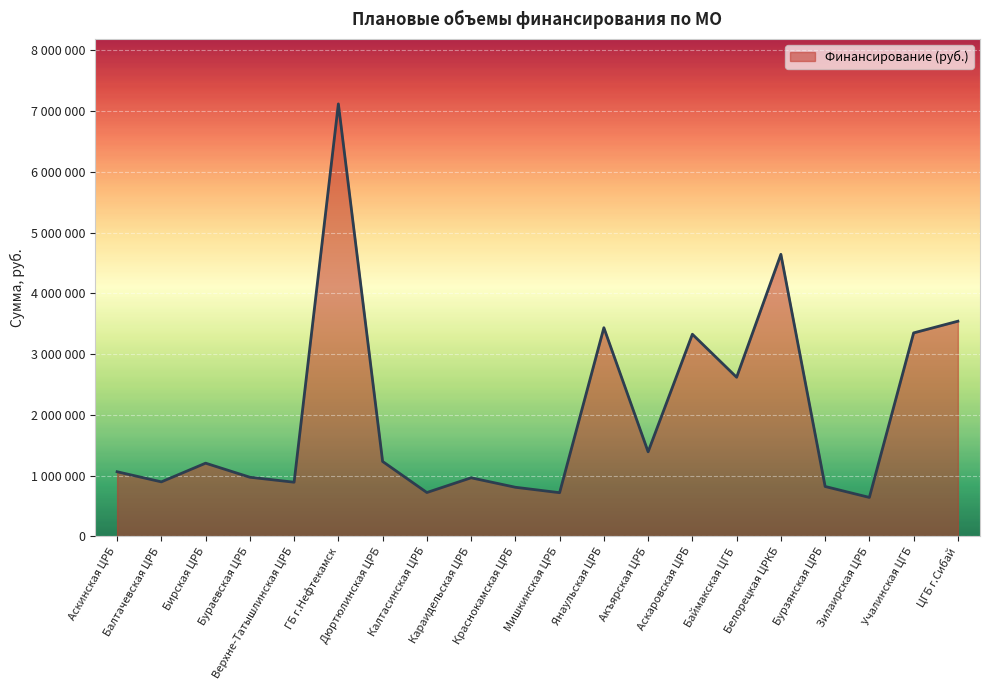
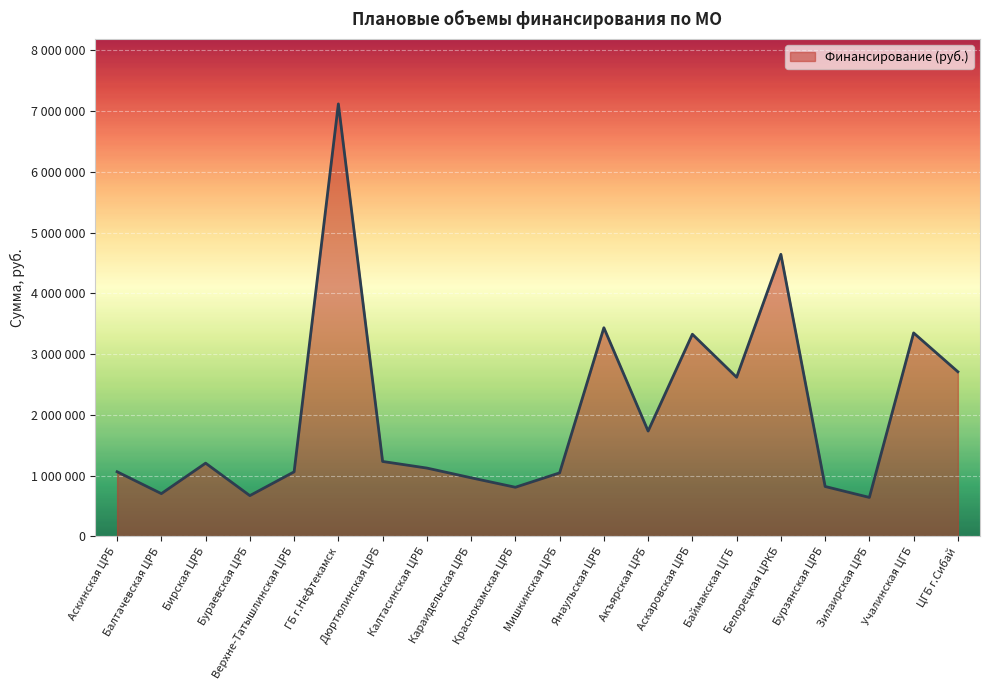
Балтачевская ЦРБ: 900000 -> 700000
Бураевская ЦРБ: 1000000 -> 700000
Верхне-Татышлинская ЦРБ: 900000 -> 1100000
Калтасинская ЦРБ: 700000 -> 1100000
Мишкинская ЦРБ: 700000 -> 1000000
Акъярская ЦРБ: 1400000 -> 1700000
ЦГБ г.Сибай: 3500000 -> 2700000
